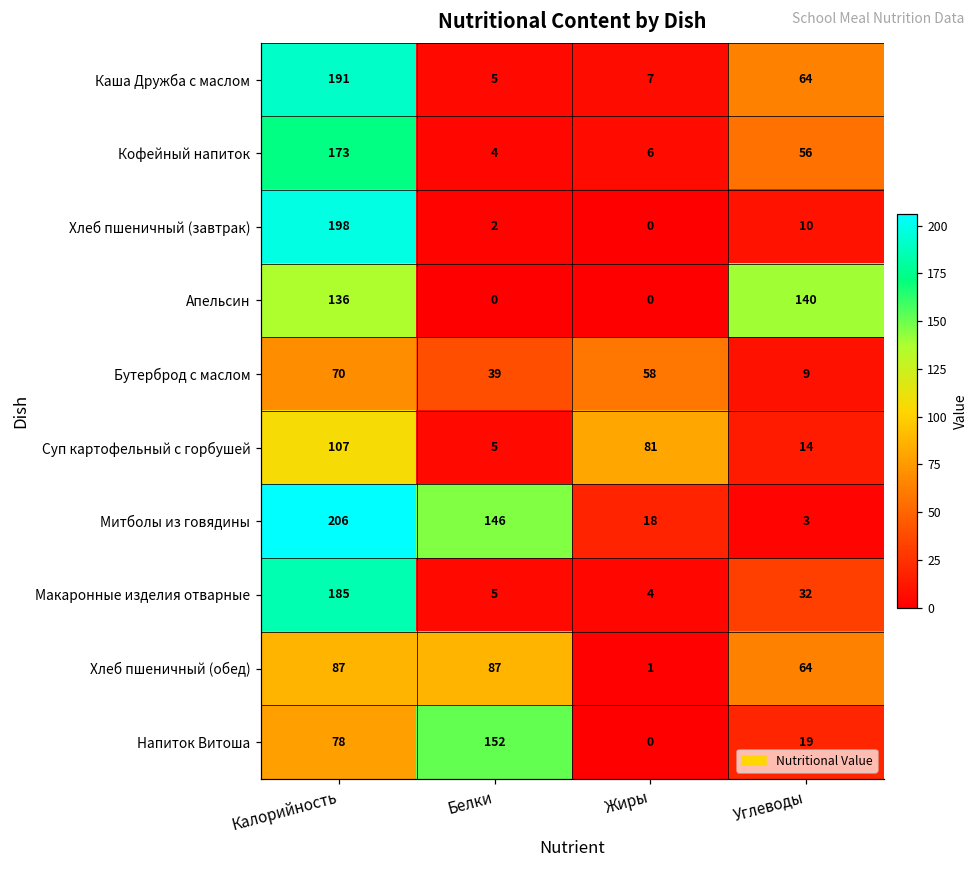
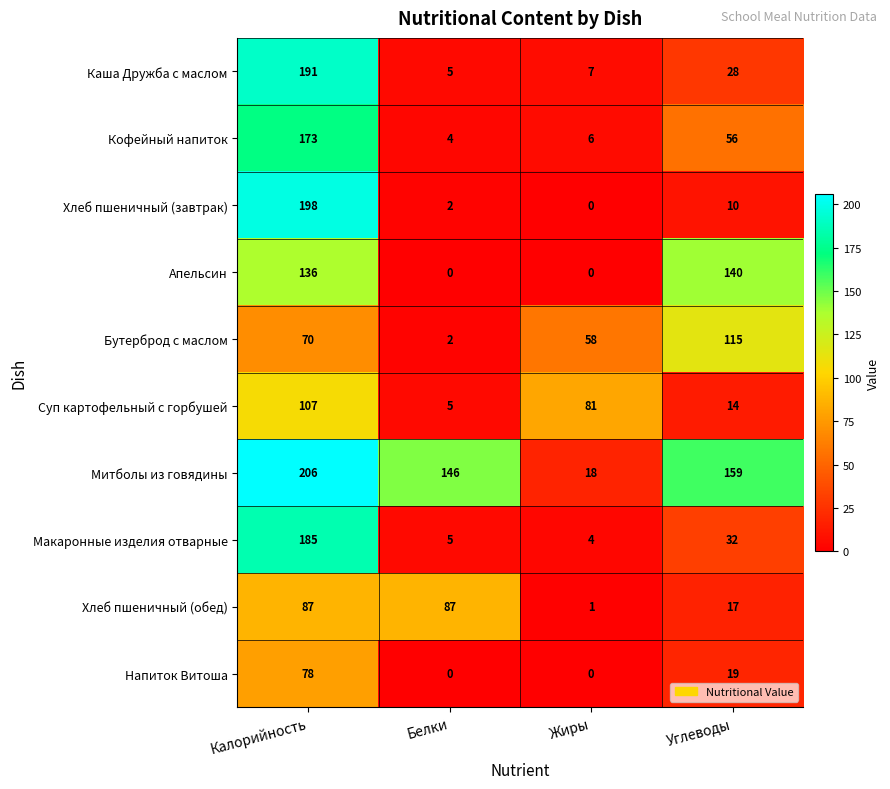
Каша Дружба с маслом, Углеводы: 64 -> 28
Бутерброд с маслом, Белки: 39 -> 2
Бутерброд с маслом, Углеводы: 9 -> 115
Митболы из говядины, Углеводы: 3 -> 159
Хлеб пшеничный (обед), Углеводы: 64 -> 17
Напиток Витоша, Белки: 152 -> 0
